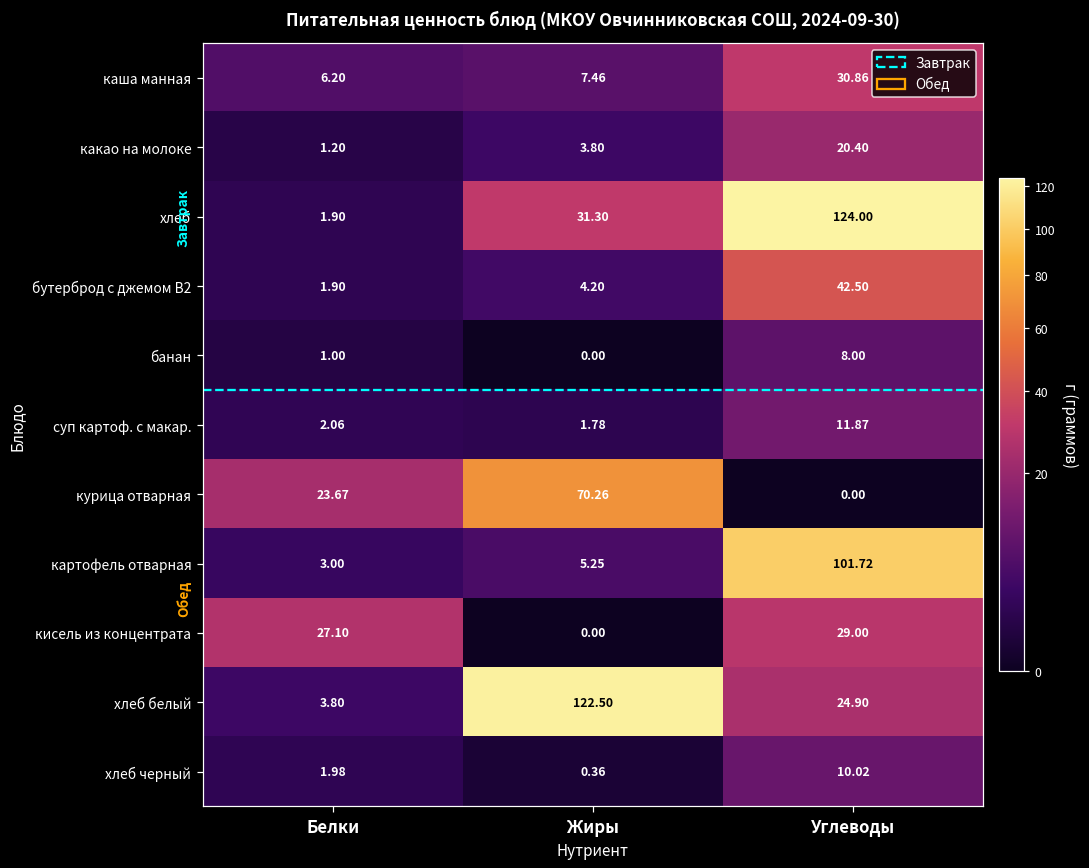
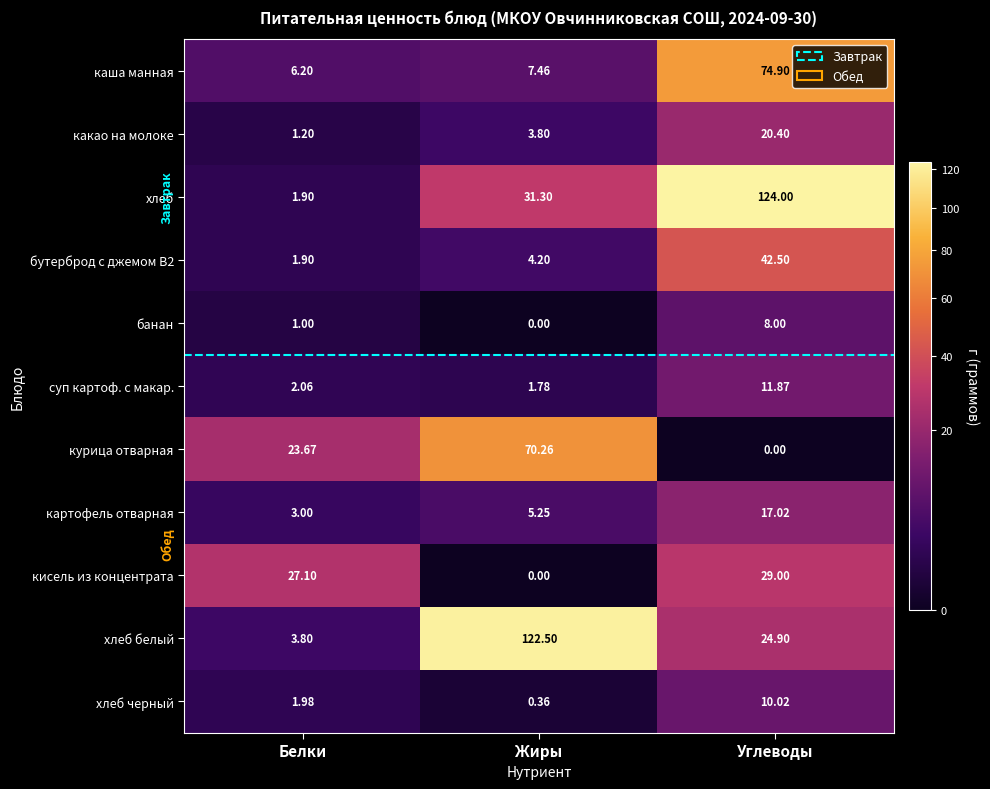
каша манная, Углеводы: 30.86 -> 74.90
картофель отварная, Углеводы: 101.72 -> 17.02
